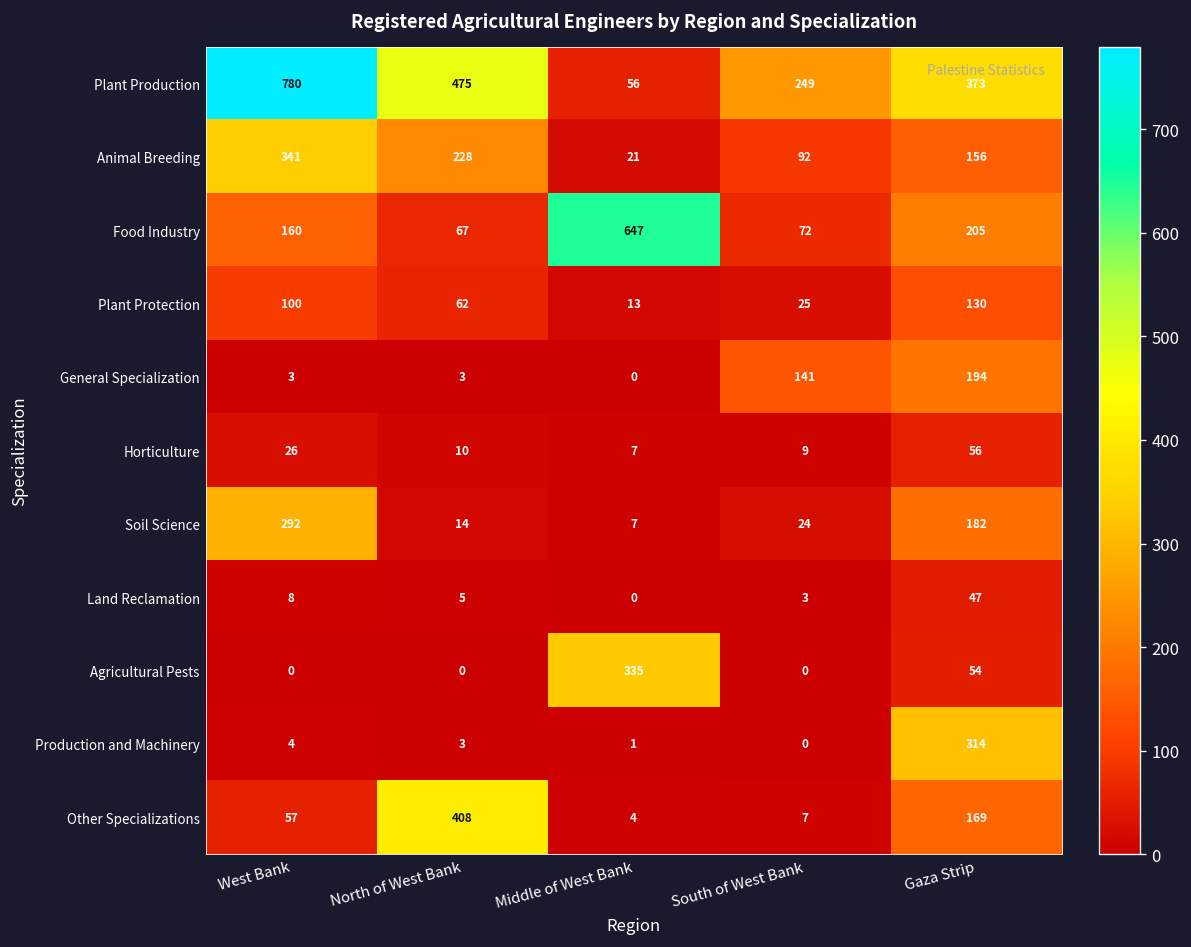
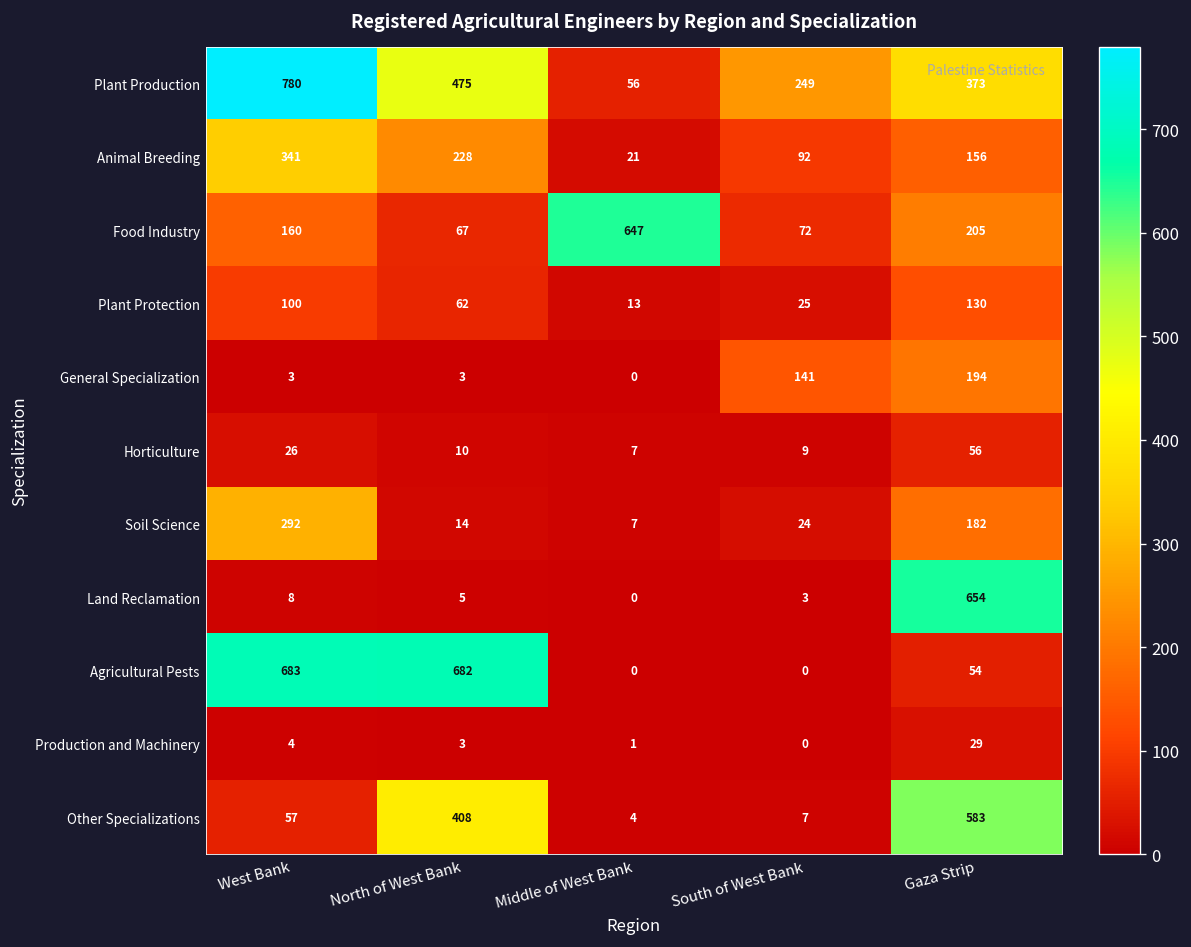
Land Reclamation, Gaza Strip: 47 -> 654
Agricultural Pests, West Bank: 0 -> 683
Agricultural Pests, North of West Bank: 0 -> 682
Agricultural Pests, Middle of West Bank: 335 -> 0
Production and Machinery, Gaza Strip: 314 -> 29
Other Specializations, Gaza Strip: 169 -> 583
